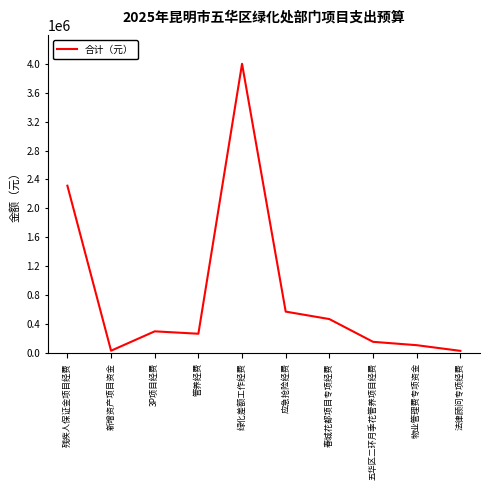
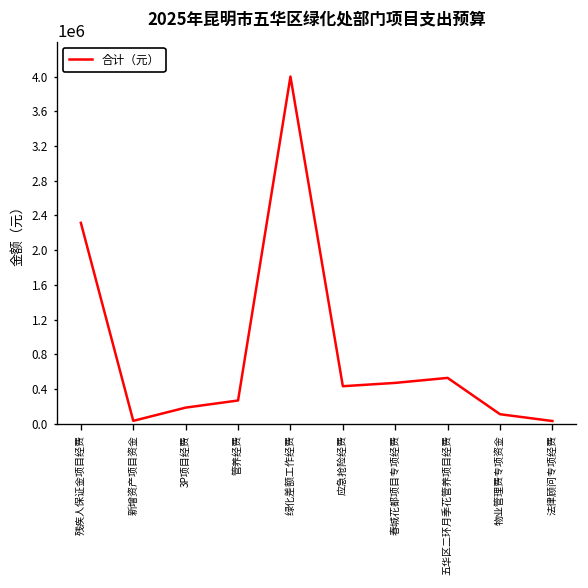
3P项目经费: 300000 -> 200000
应急抢险经费: 600000 -> 400000
五华区二环月季花管养项目经费: 200000 -> 500000
